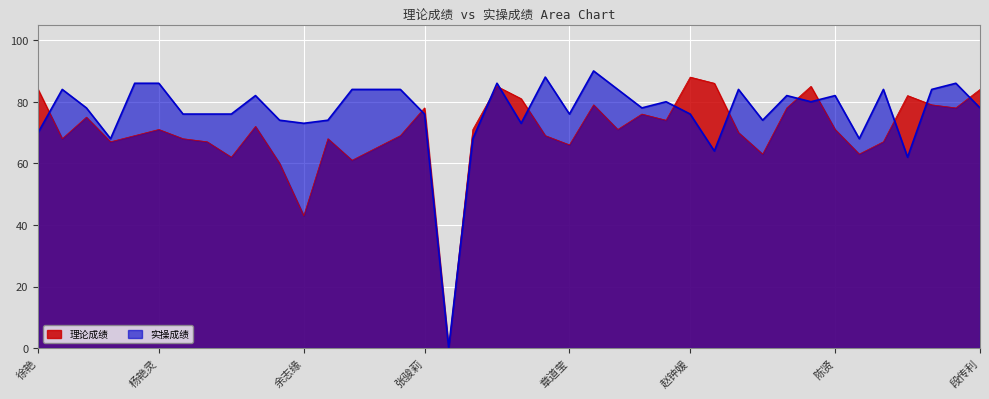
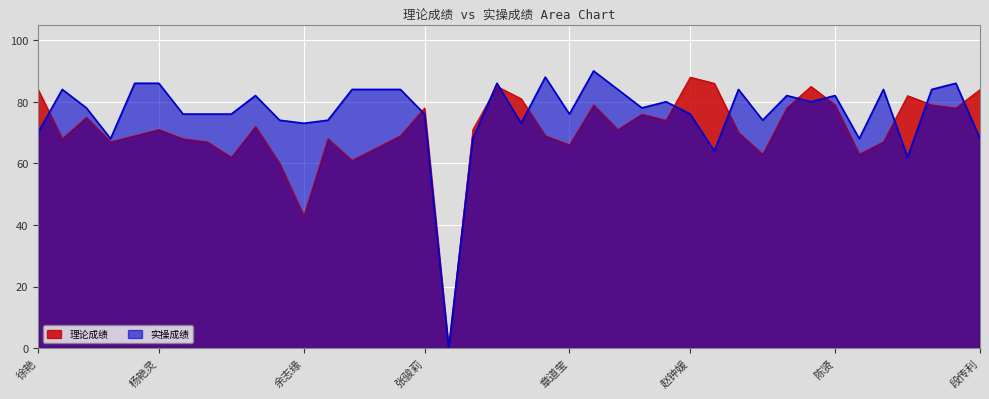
理论成绩, 陈贤: 71 -> 79
实操成绩, 段传利: 78 -> 68
